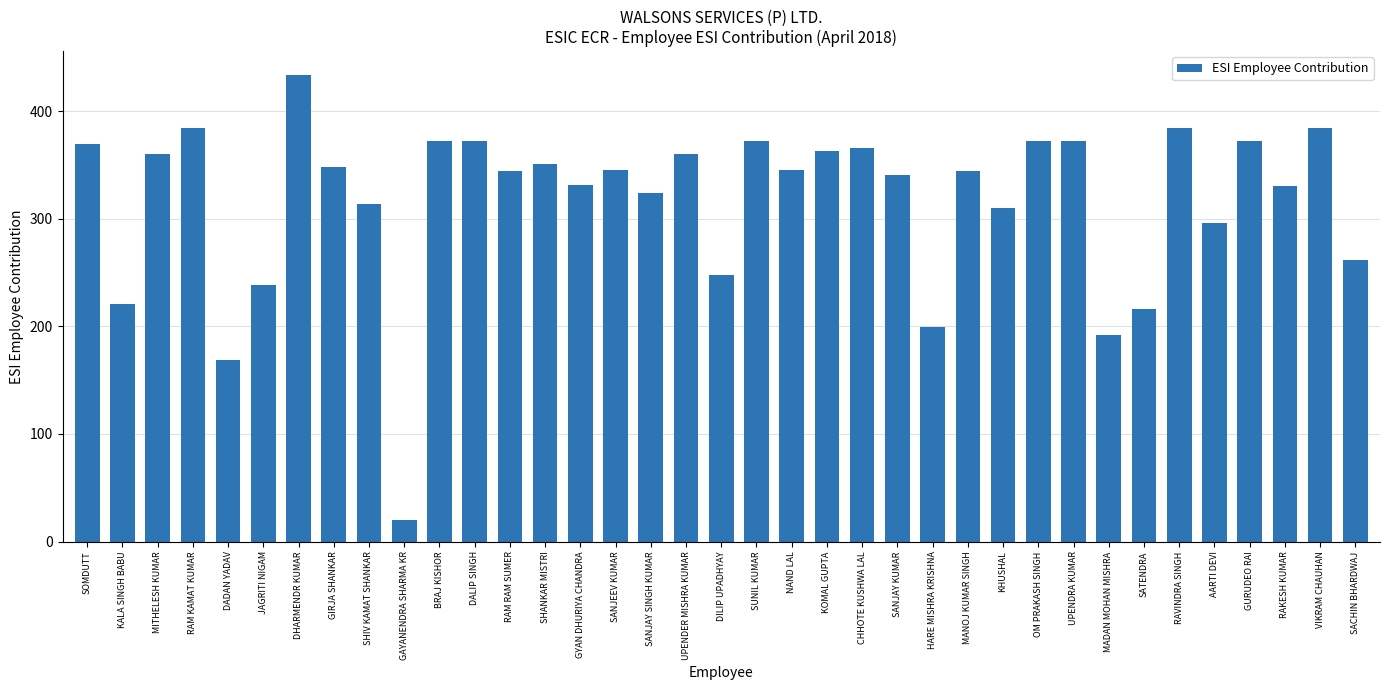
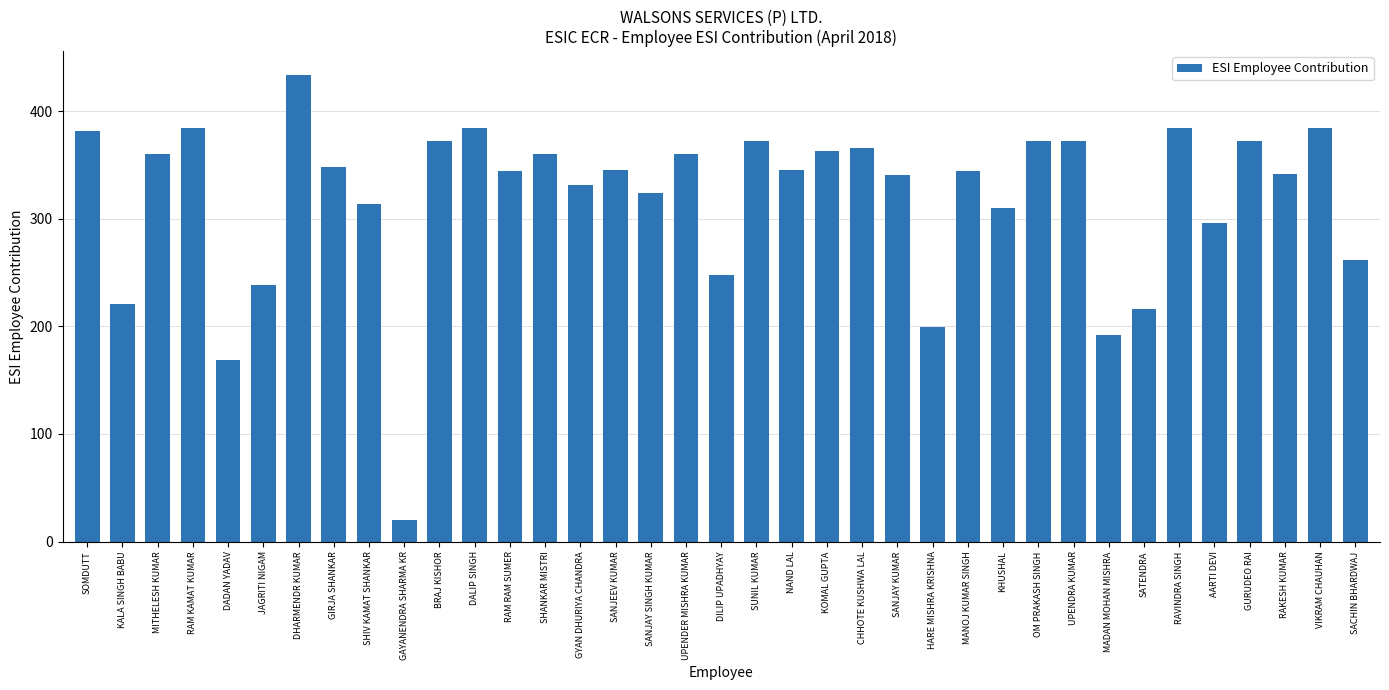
SOMDUTT: 369 -> 382
DALIP SINGH: 372 -> 384
SHANKAR MISTRI: 351 -> 360
RAKESH KUMAR: 330 -> 342
